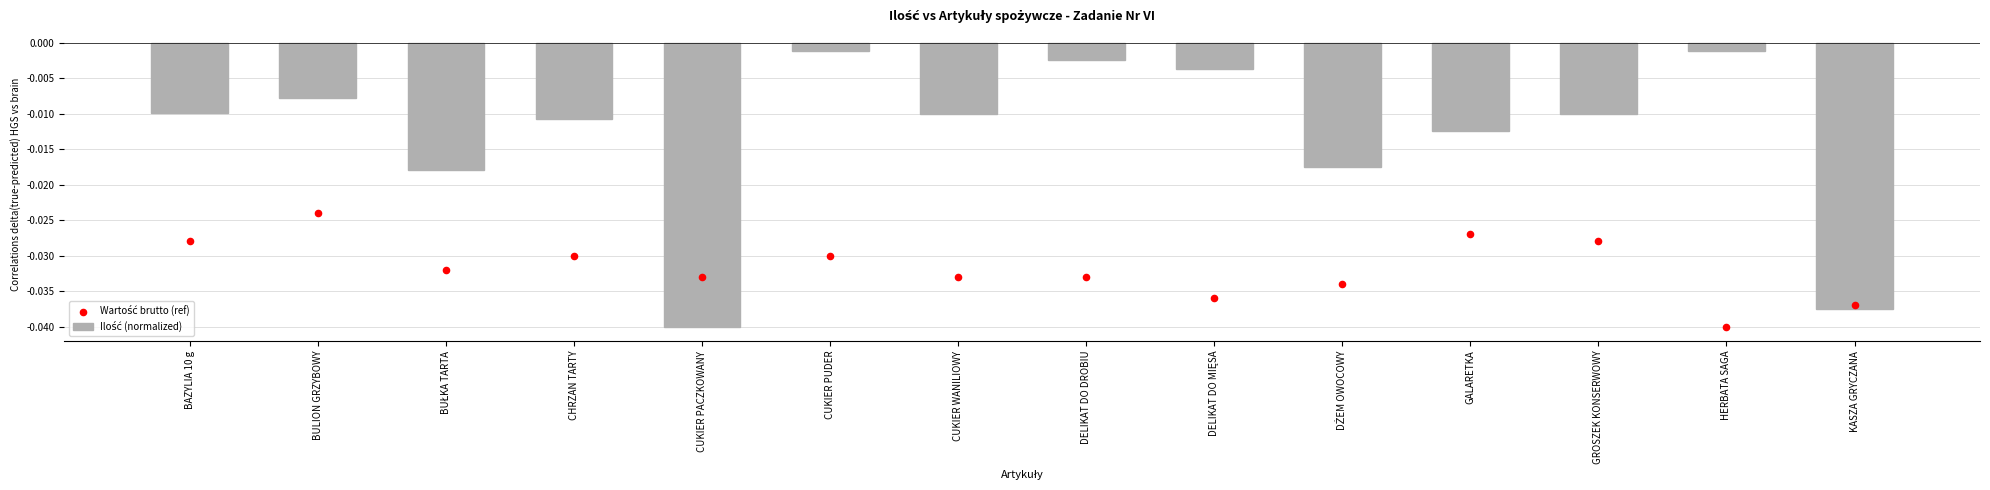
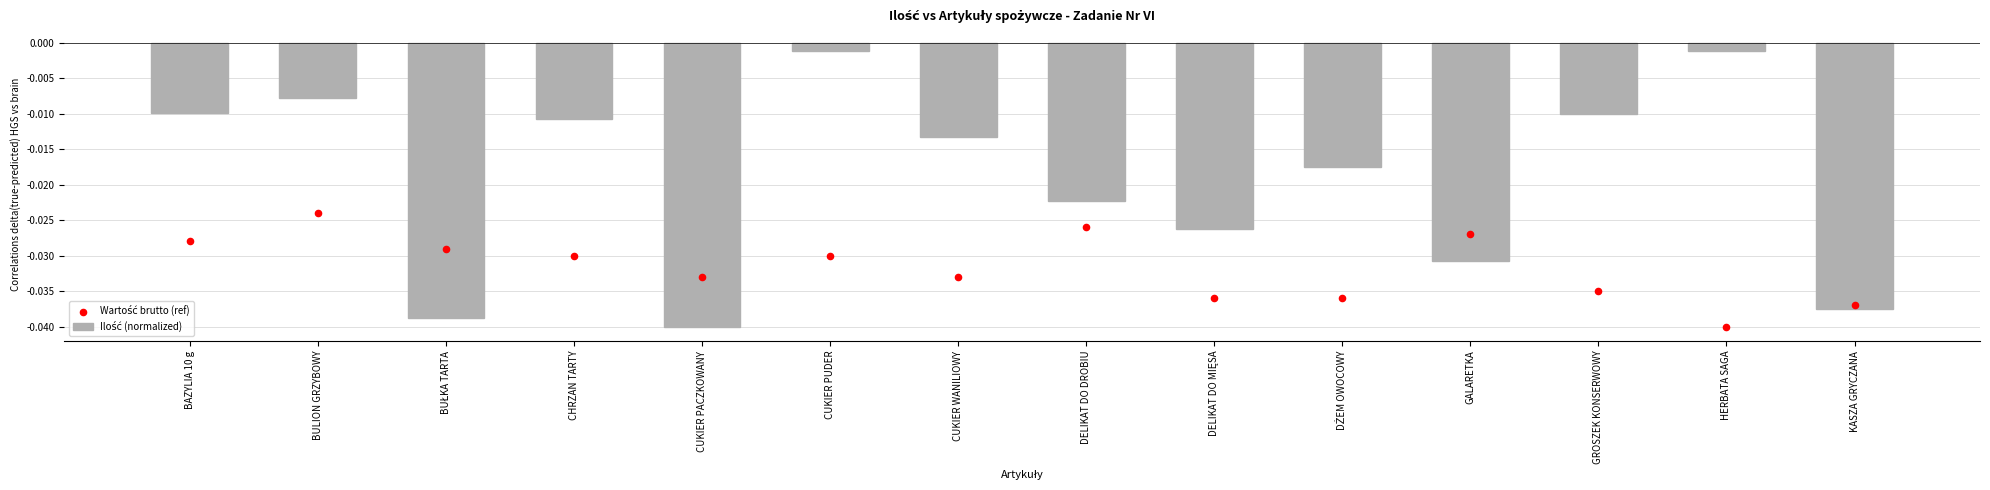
Ilość (normalized), BUŁKA TARTA: -0.018 -> -0.039
Wartość brutto (ref), BUŁKA TARTA: -0.032 -> -0.029
Ilość (normalized), CUKIER WANILIOWY: -0.010 -> -0.013
Ilość (normalized), DELIKAT DO DROBIU: -0.003 -> -0.022
Wartość brutto (ref), DELIKAT DO DROBIU: -0.033 -> -0.026
Ilość (normalized), DELIKAT DO MIĘSA: -0.004 -> -0.026
Wartość brutto (ref), DŻEM OWOCOWY: -0.034 -> -0.036
Ilość (normalized), GALARETKA: -0.013 -> -0.031
Wartość brutto (ref), GROSZEK KONSERWOWY: -0.028 -> -0.035
